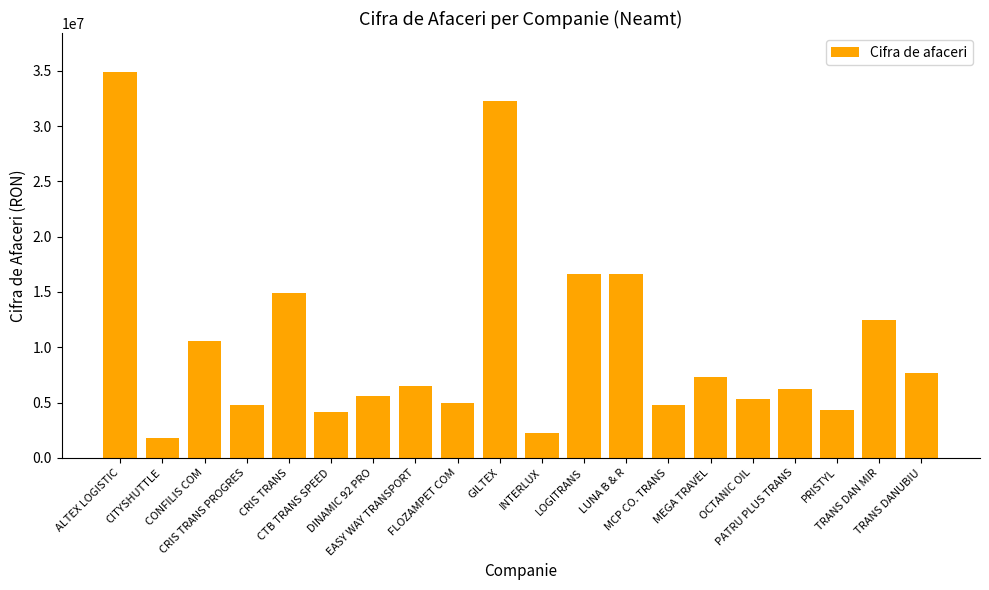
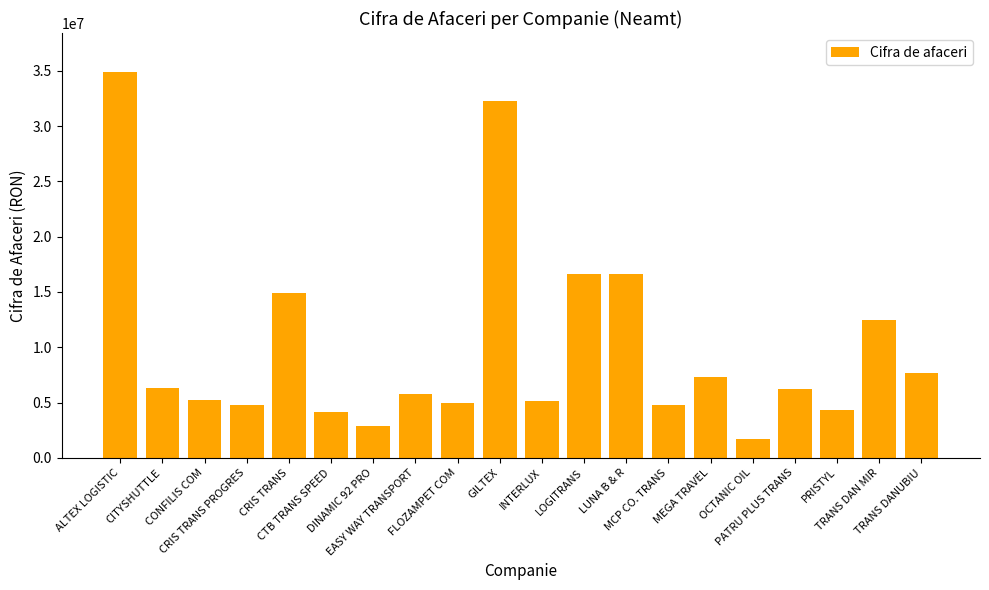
CITYSHUTTLE: 1800000 -> 6300000
CONFILIS COM: 10600000 -> 5200000
DINAMIC 92 PRO: 5600000 -> 2800000
EASY WAY TRANSPORT: 6500000 -> 5800000
INTERLUX: 2200000 -> 5200000
OCTANIC OIL: 5300000 -> 1700000
